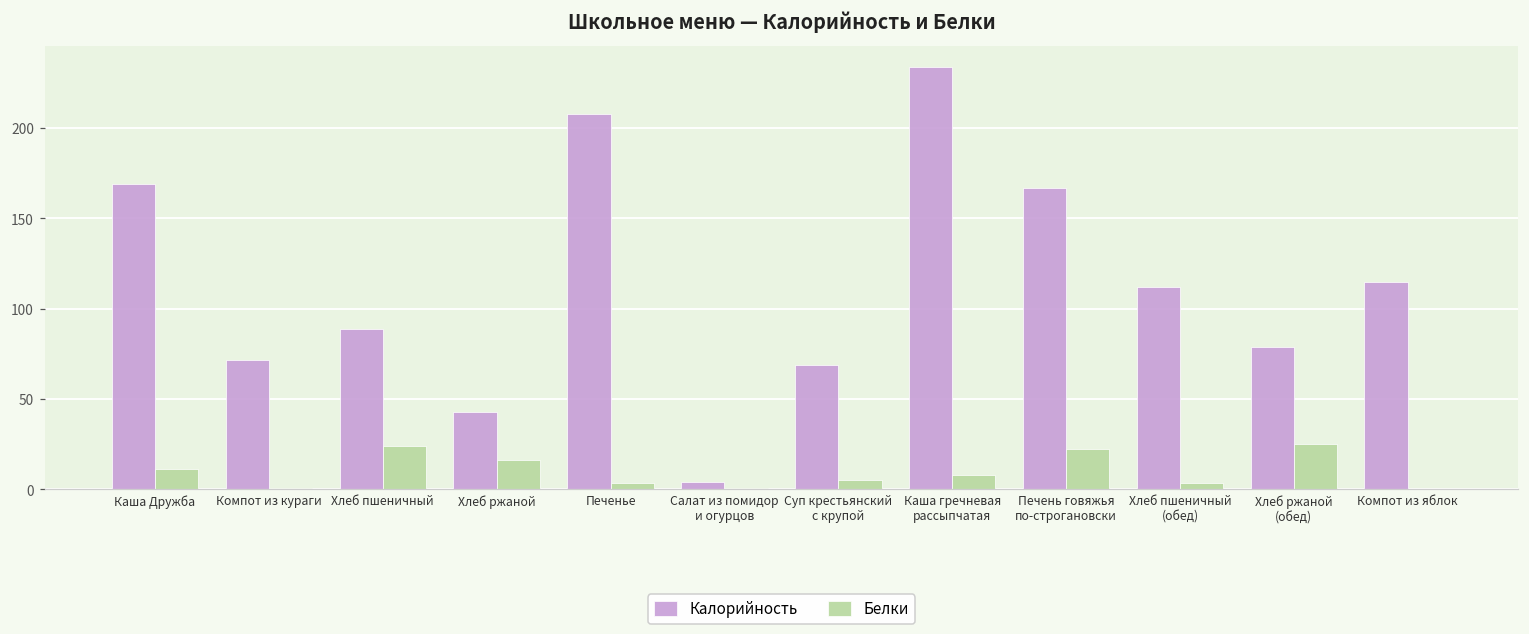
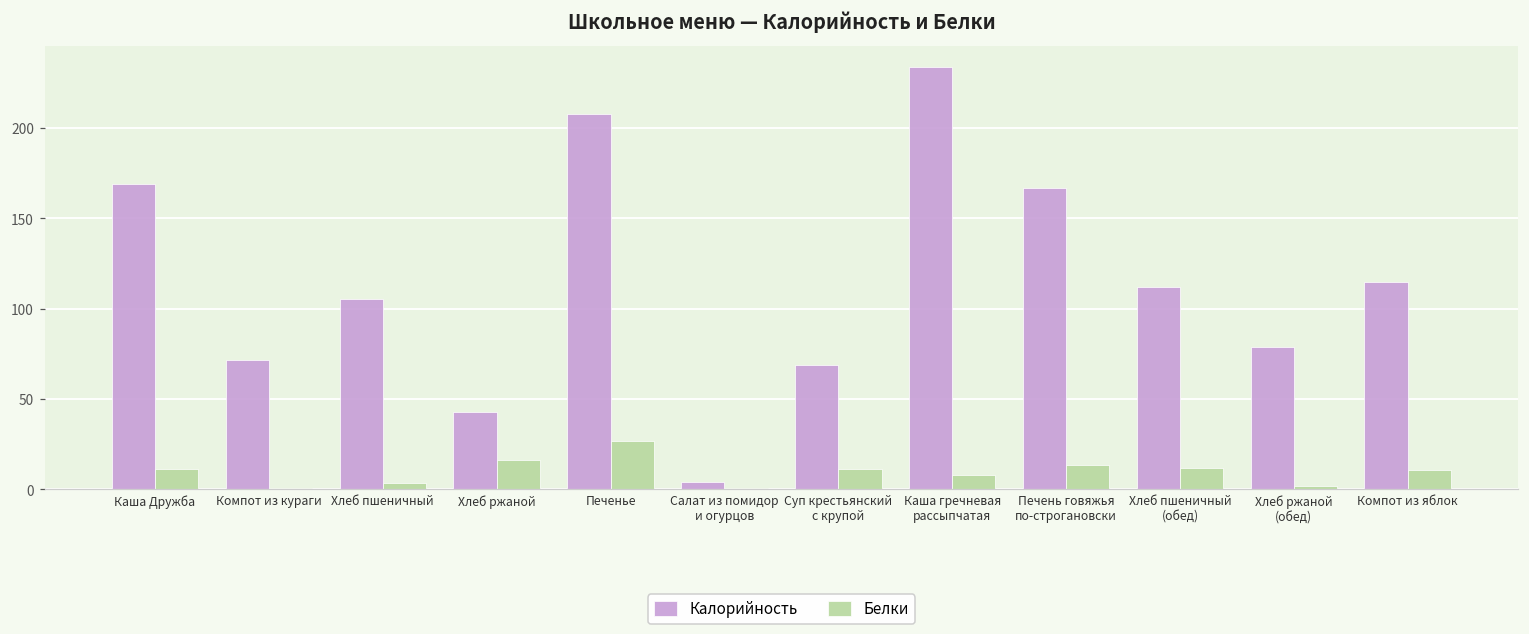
Калорийность, Хлеб пшеничный: 89 -> 106
Белки, Хлеб пшеничный: 24 -> 3
Белки, Печенье: 4 -> 27
Белки, Суп крестьянский с крупой: 5 -> 11
Белки, Печень говяжья по-строгановски: 23 -> 13
Белки, Хлеб пшеничный (обед): 3 -> 12
Белки, Хлеб ржаной (обед): 25 -> 2
Белки, Компот из яблок: 0 -> 11
